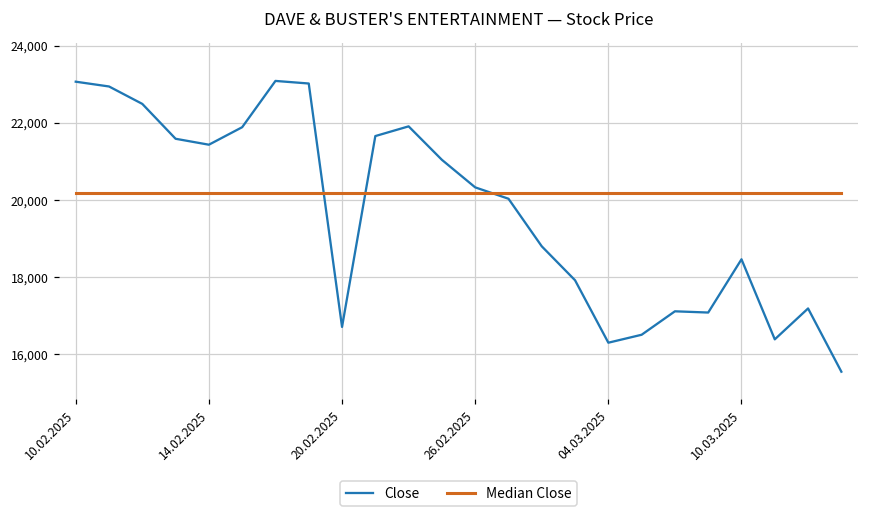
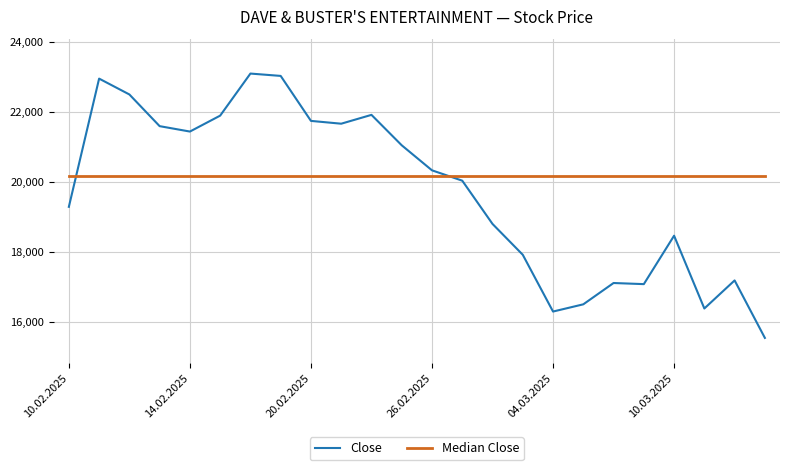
Close, 10.02.2025: 23,100 -> 19,300
Close, 20.02.2025: 16,700 -> 21,700
